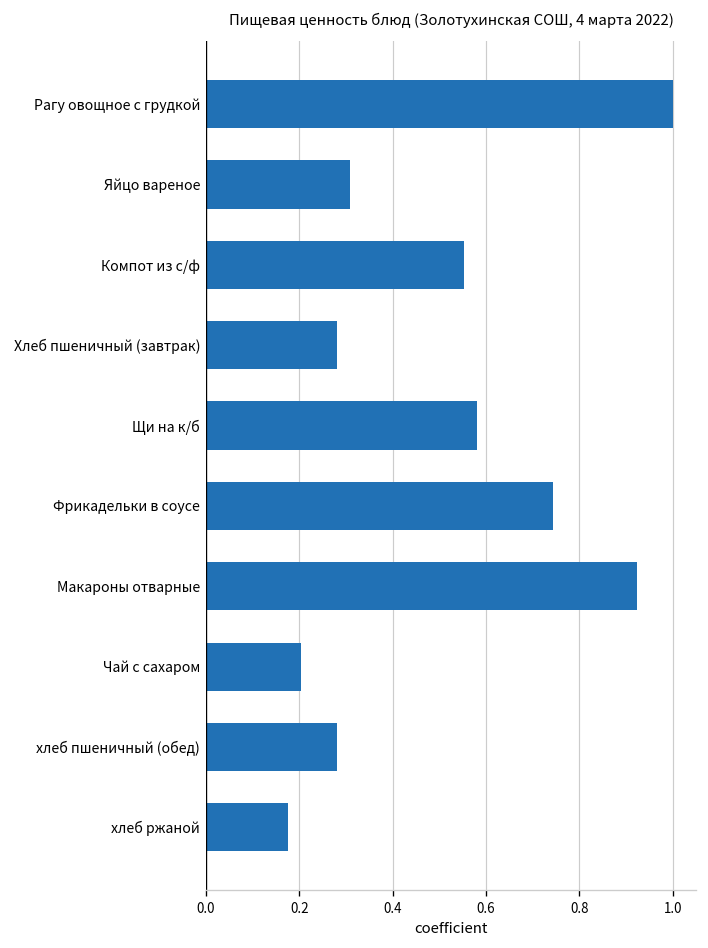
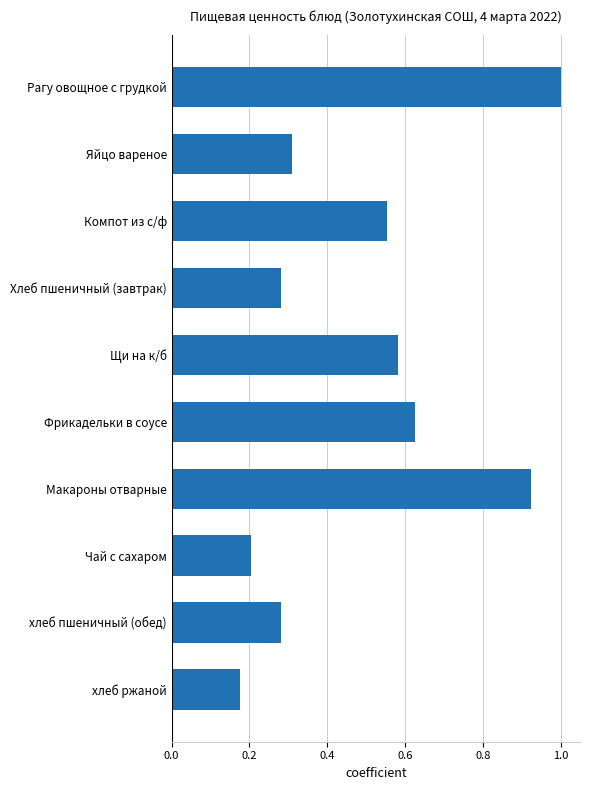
Фрикадельки в соусе: 0.74 -> 0.63
